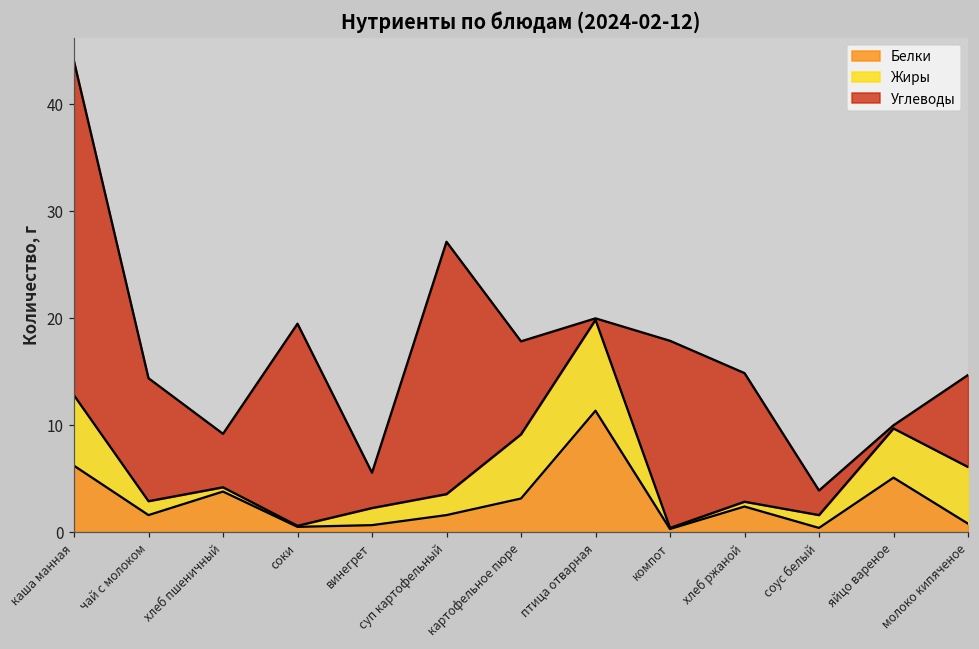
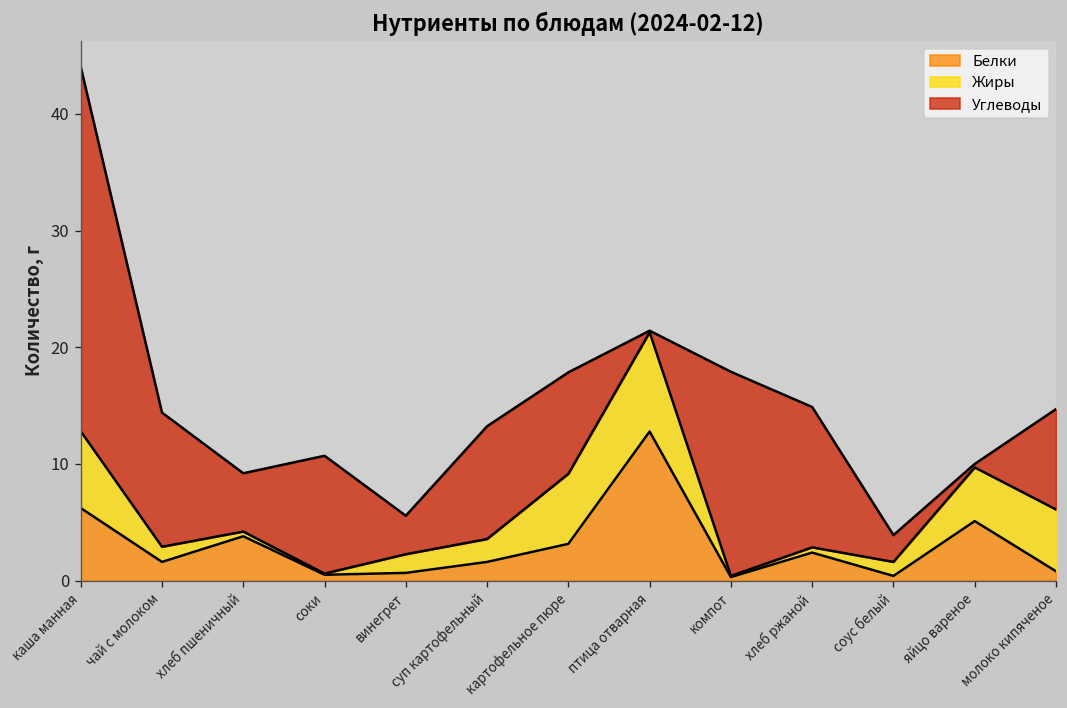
Углеводы, соки: 19 -> 10
Углеводы, суп картофельный: 24 -> 10
Белки, птица отварная: 11 -> 13
